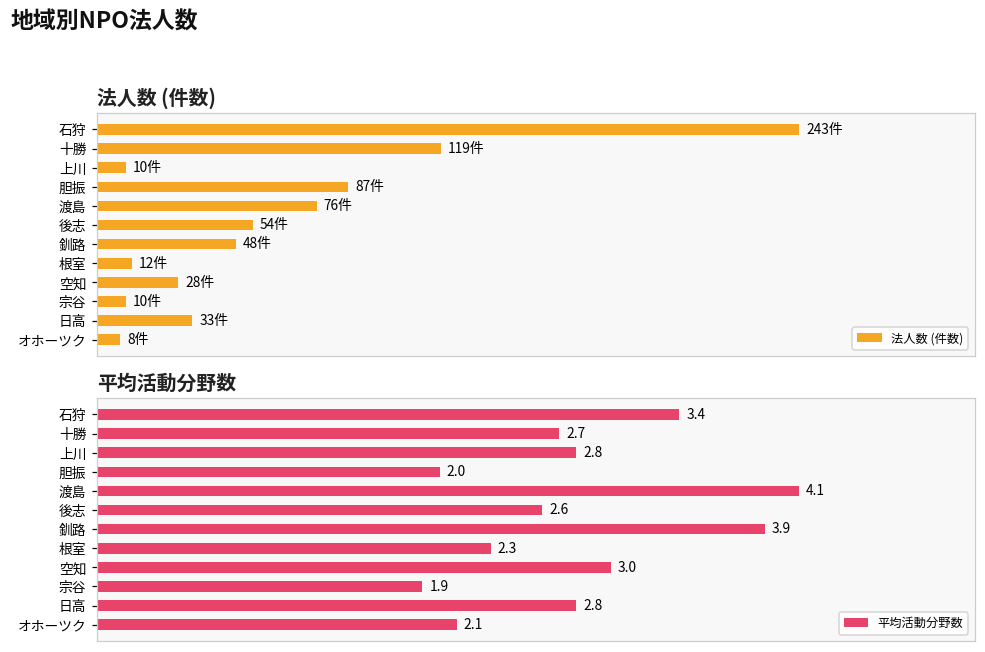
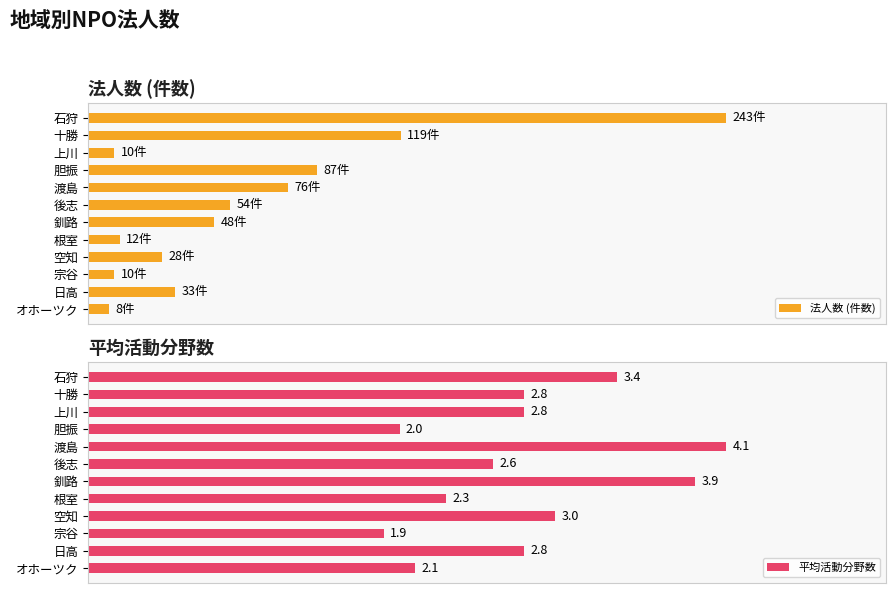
平均活動分野数, 十勝: 2.7 -> 2.8
